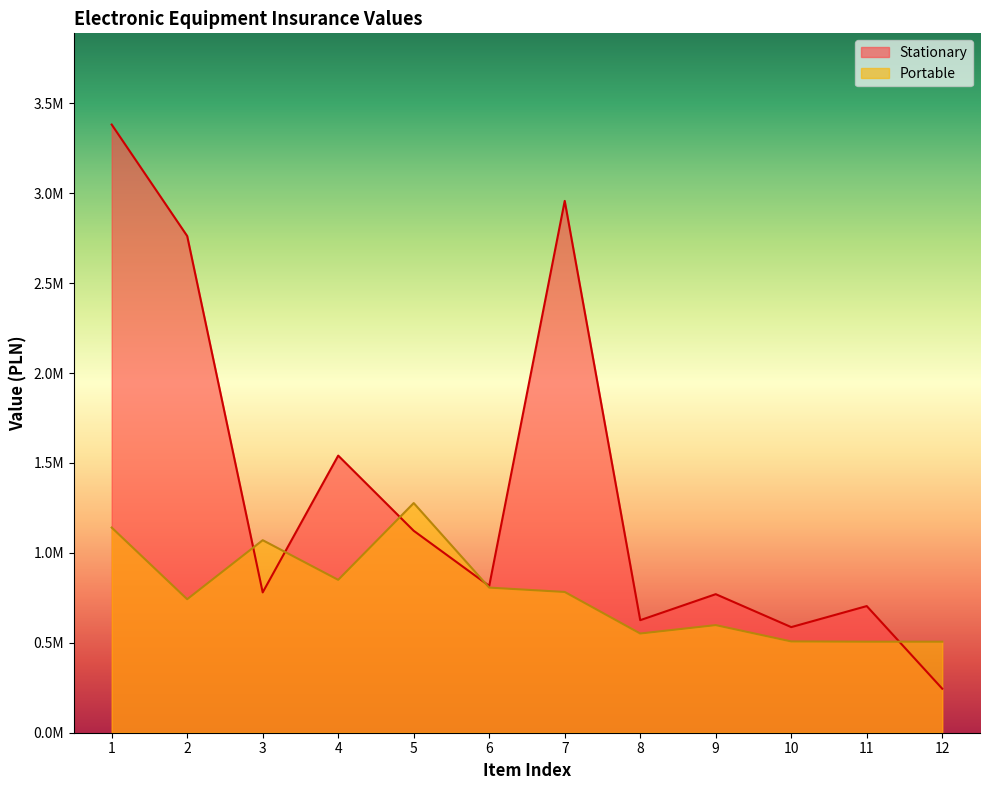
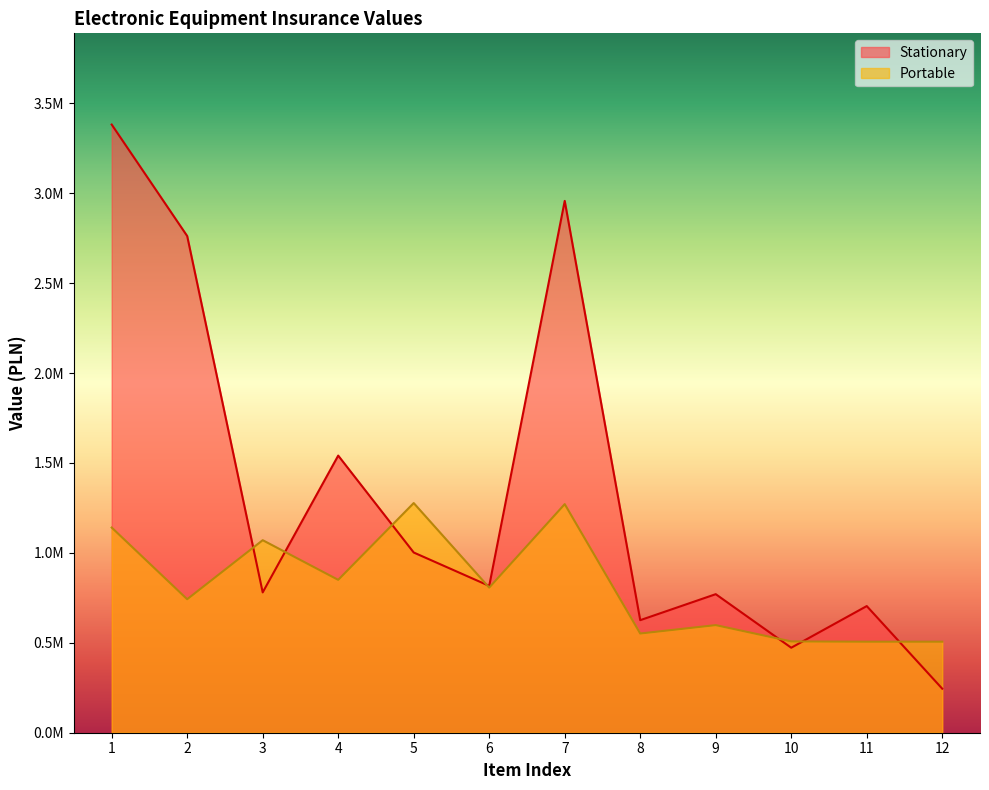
Stationary, 5: 1120000 -> 1000000
Portable, 7: 780000 -> 1270000
Stationary, 10: 590000 -> 470000
